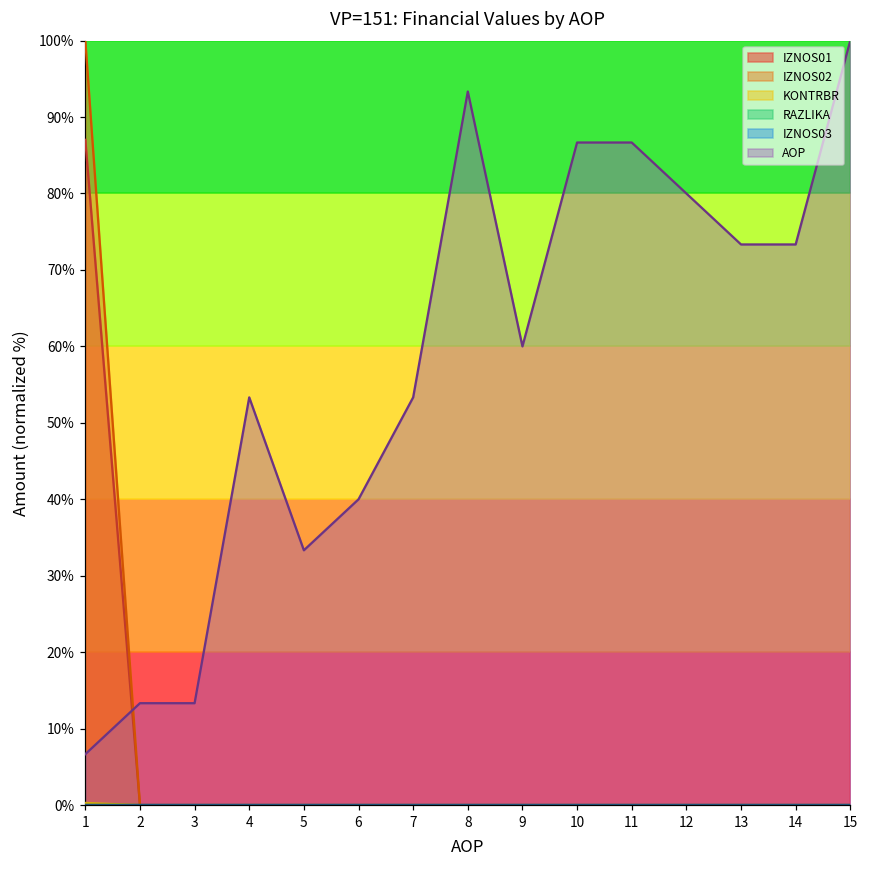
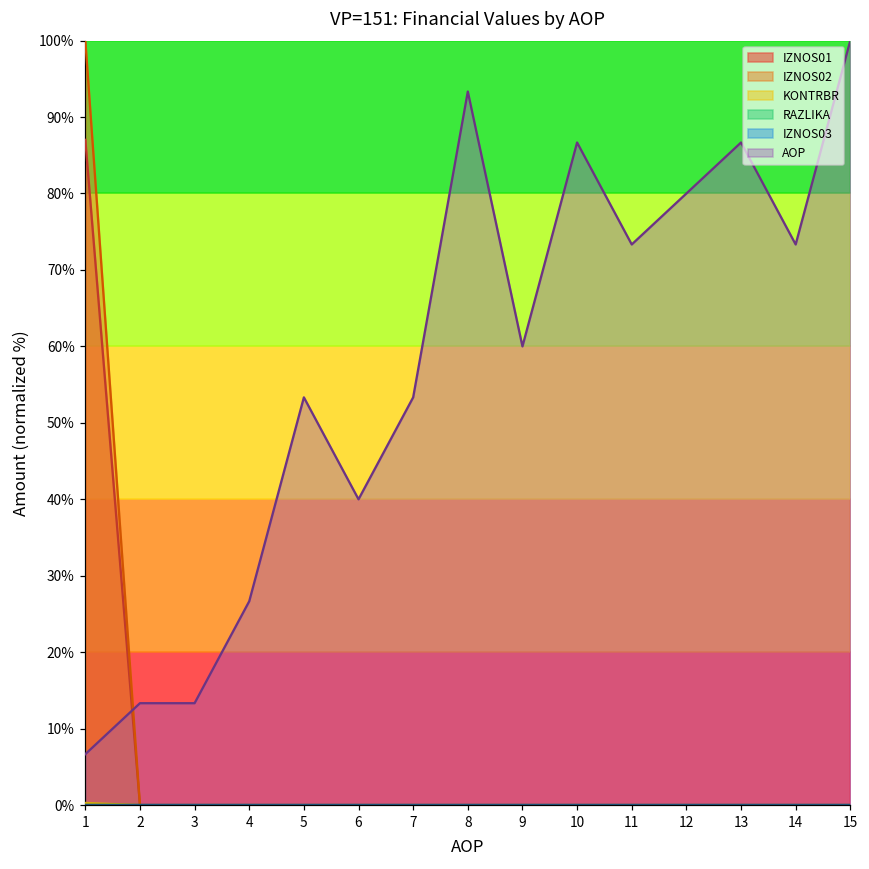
AOP, 4: 53% -> 27%
AOP, 5: 33% -> 53%
AOP, 11: 87% -> 73%
AOP, 13: 73% -> 87%
